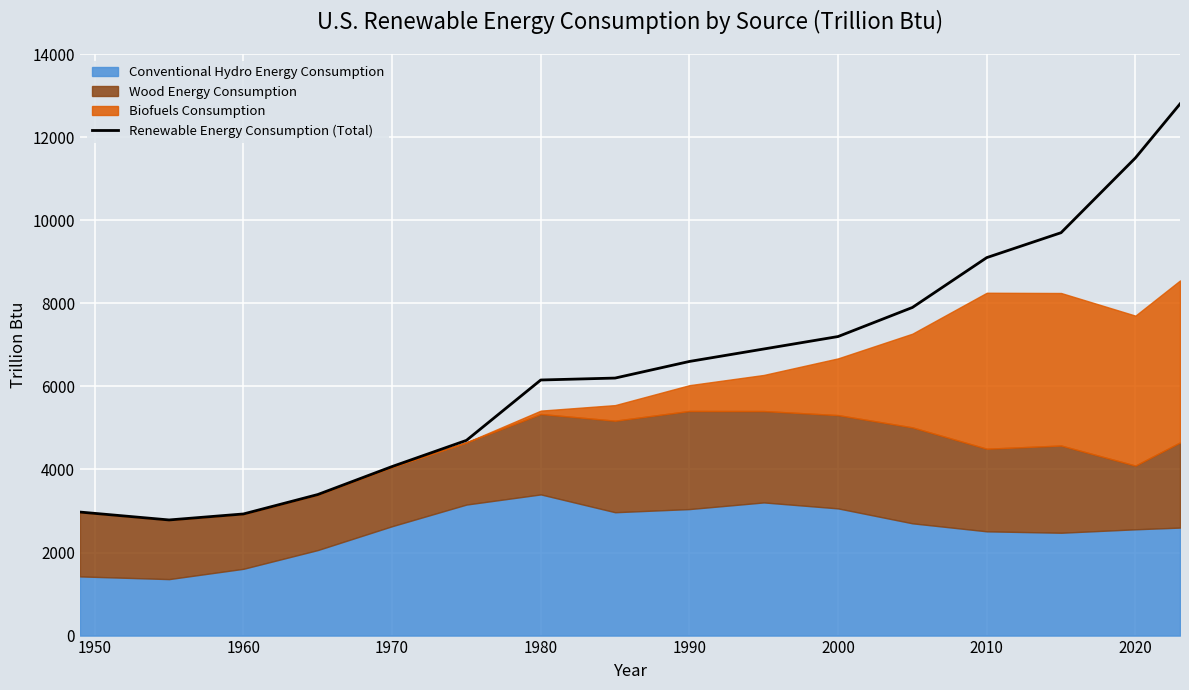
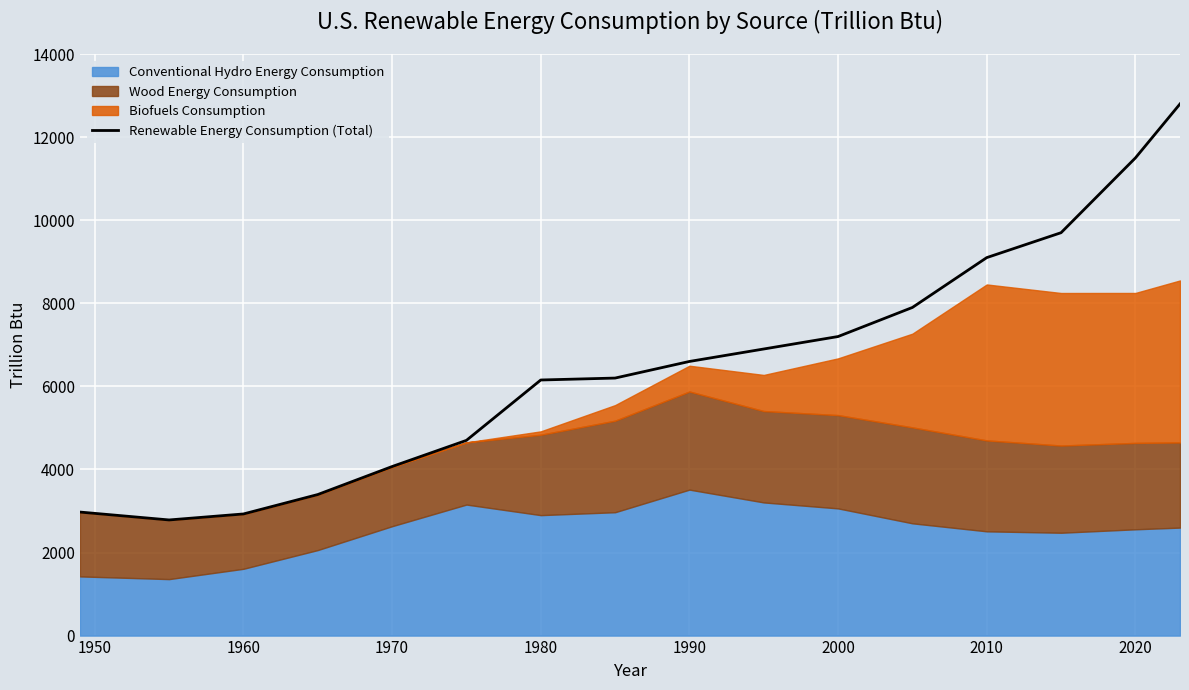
Conventional Hydro Energy Consumption, 1980: 3400 -> 2900
Conventional Hydro Energy Consumption, 1990: 3000 -> 3500
Wood Energy Consumption, 2010: 2000 -> 2200
Wood Energy Consumption, 2020: 1500 -> 2100
